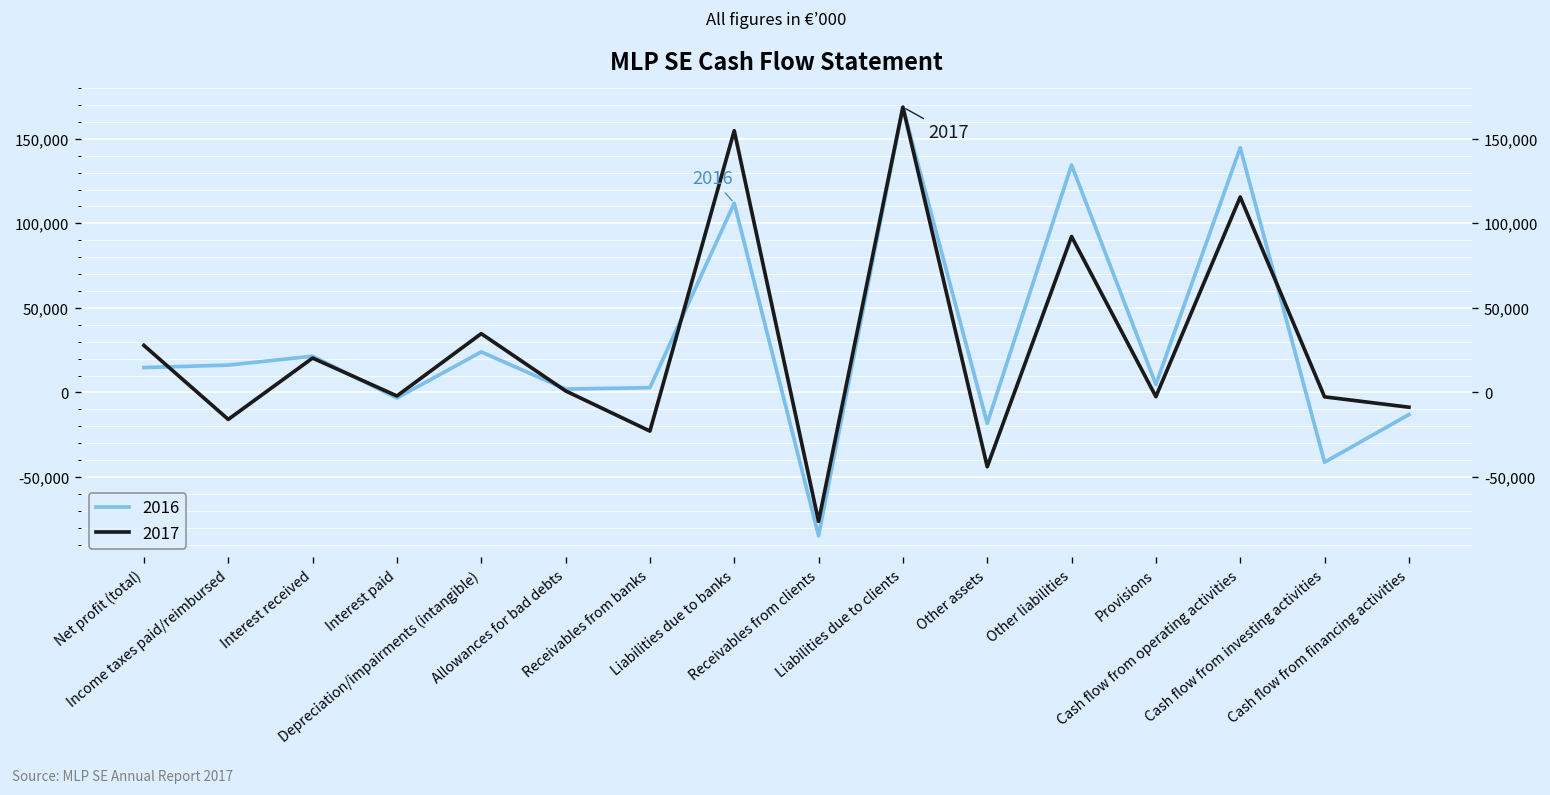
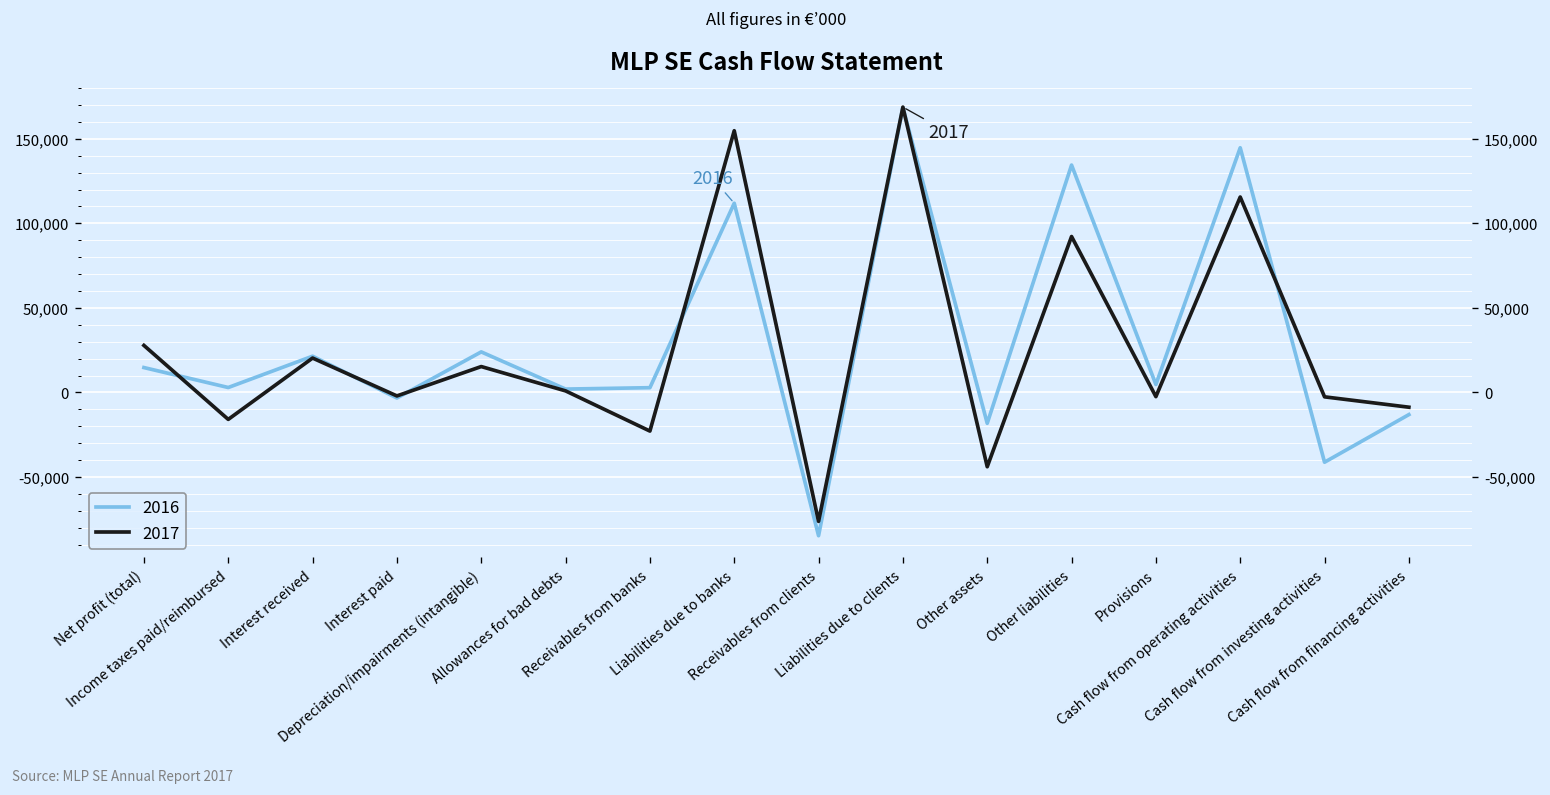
2016, Income taxes paid/reimbursed: 16,000 -> 3,000
2017, Depreciation/impairments (intangible): 35,000 -> 15,000
